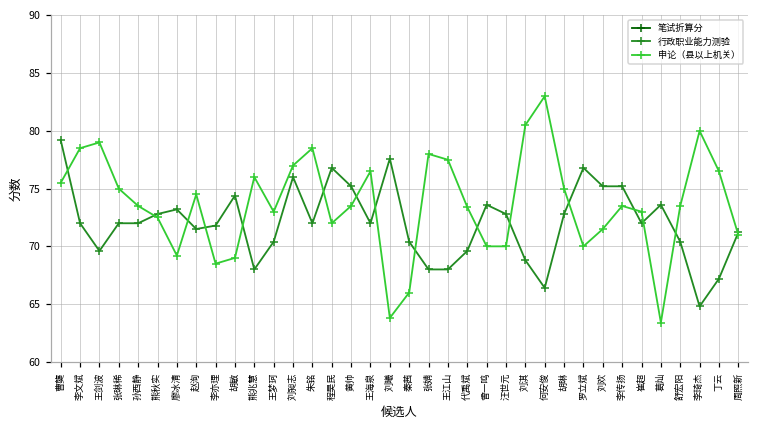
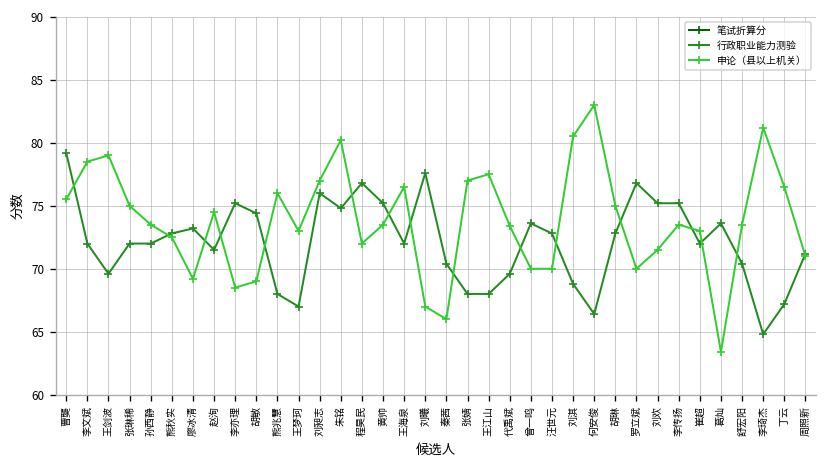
行政职业能力测验, 李亦理: 71.8 -> 75.2
行政职业能力测验, 王梦珂: 70.4 -> 67.0
行政职业能力测验, 朱铭: 72.0 -> 74.8
申论（县以上机关）, 朱铭: 78.5 -> 80.2
申论（县以上机关）, 刘曦: 63.8 -> 67.0
申论（县以上机关）, 张婧: 78 -> 77
申论（县以上机关）, 李琦杰: 80.0 -> 81.2
